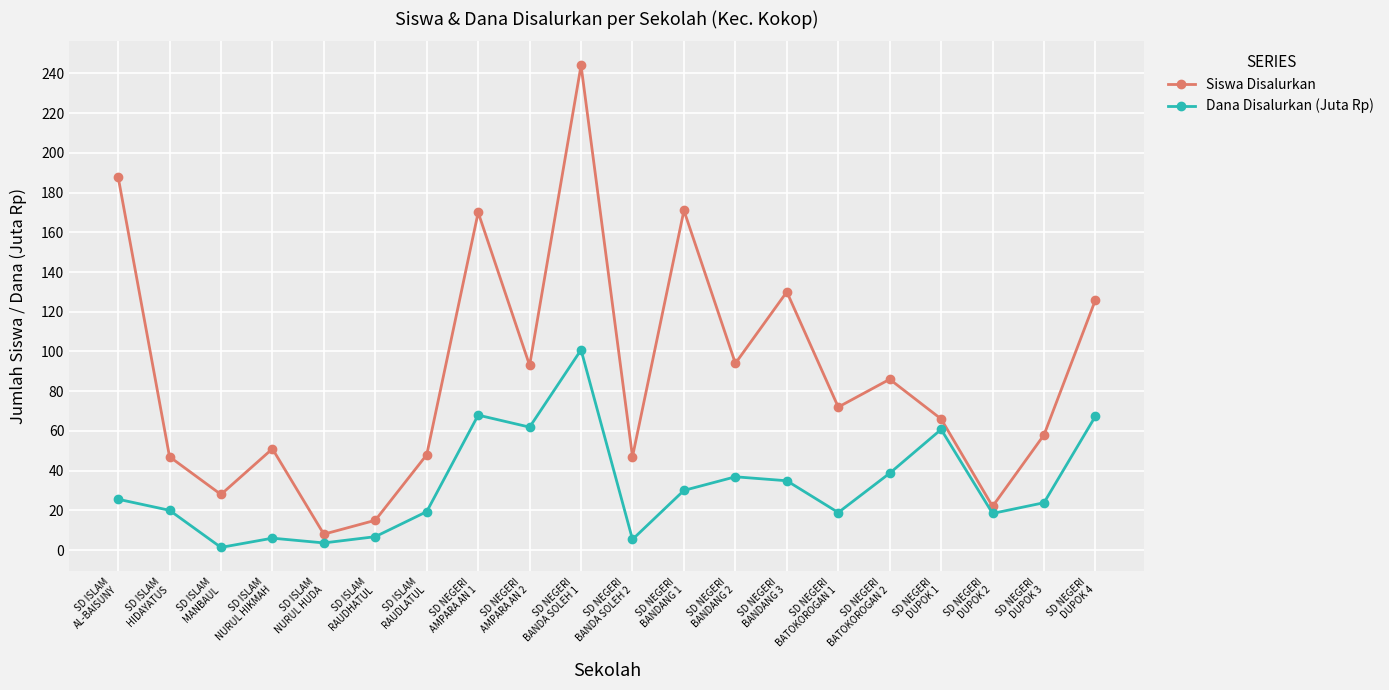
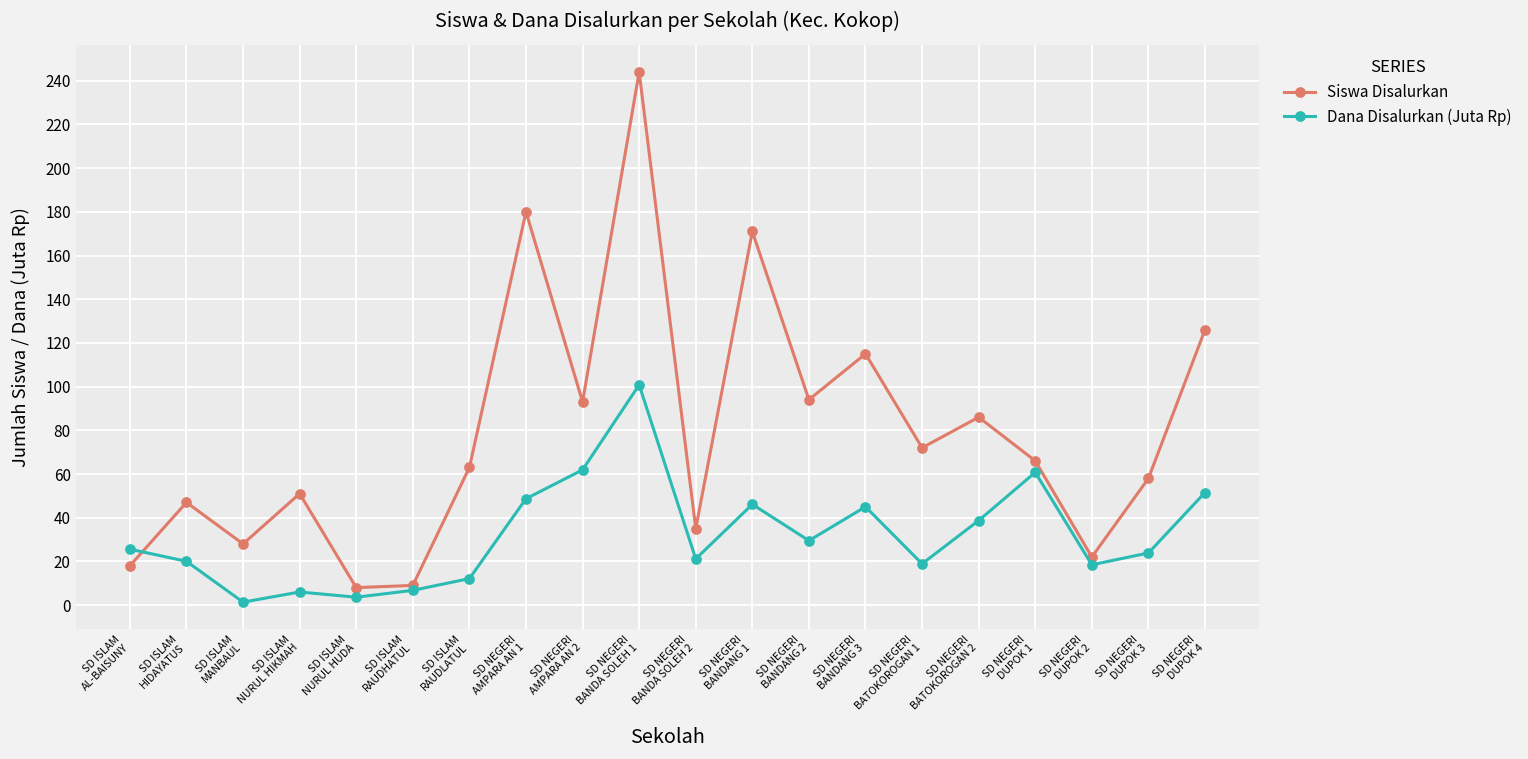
Siswa Disalurkan, SD ISLAM AL-BAISUNY: 188 -> 18
Siswa Disalurkan, SD ISLAM RAUDHATUL: 15 -> 9
Siswa Disalurkan, SD ISLAM RAUDLATUL: 48 -> 63
Dana Disalurkan (Juta Rp), SD ISLAM RAUDLATUL: 19 -> 12
Siswa Disalurkan, SD NEGERI AMPARA AN 1: 170 -> 180
Dana Disalurkan (Juta Rp), SD NEGERI AMPARA AN 1: 68 -> 49
Siswa Disalurkan, SD NEGERI BANDA SOLEH 2: 47 -> 35
Dana Disalurkan (Juta Rp), SD NEGERI BANDA SOLEH 2: 5 -> 21
Dana Disalurkan (Juta Rp), SD NEGERI BANDANG 1: 30 -> 46
Dana Disalurkan (Juta Rp), SD NEGERI BANDANG 2: 37 -> 30
Siswa Disalurkan, SD NEGERI BANDANG 3: 130 -> 115
Dana Disalurkan (Juta Rp), SD NEGERI BANDANG 3: 35 -> 45
Dana Disalurkan (Juta Rp), SD NEGERI DUPOK 4: 67 -> 52
